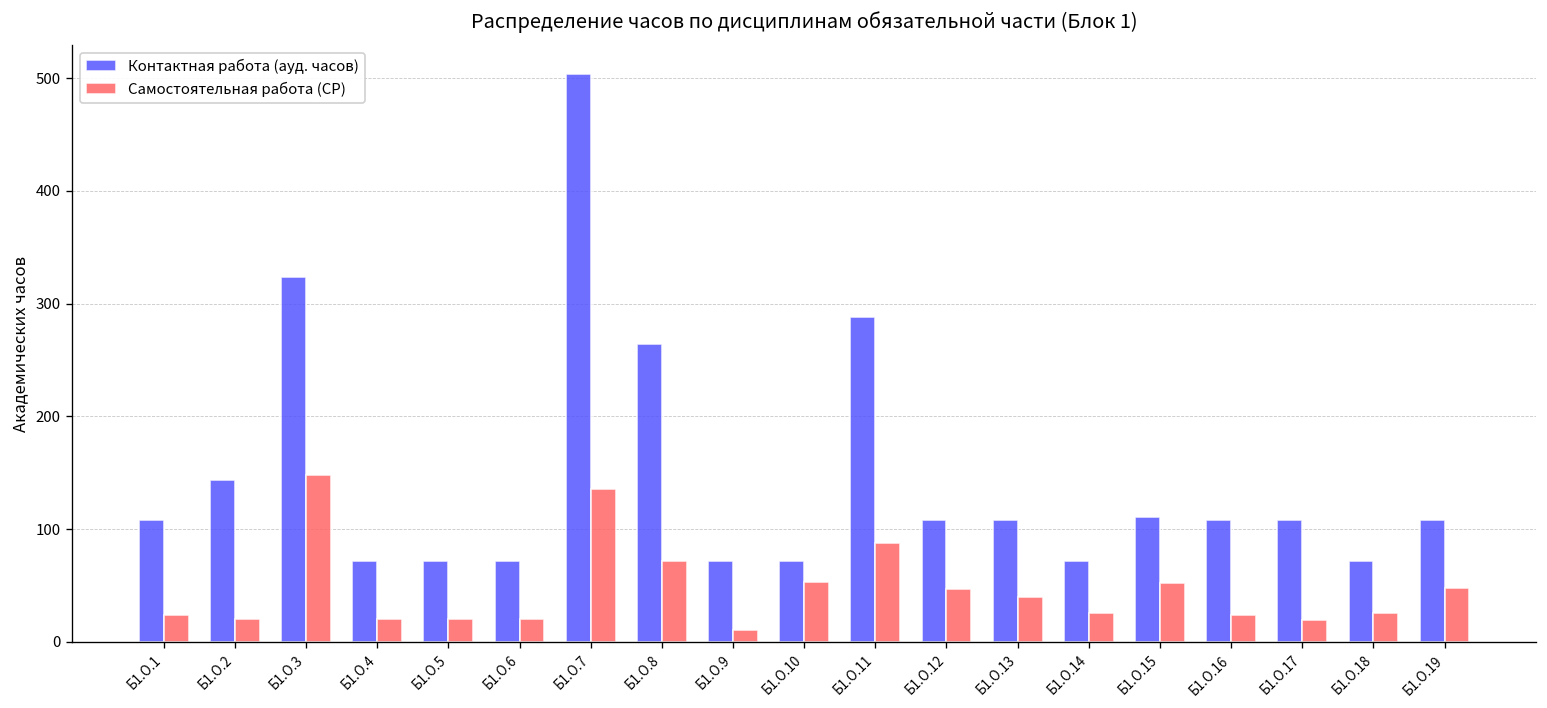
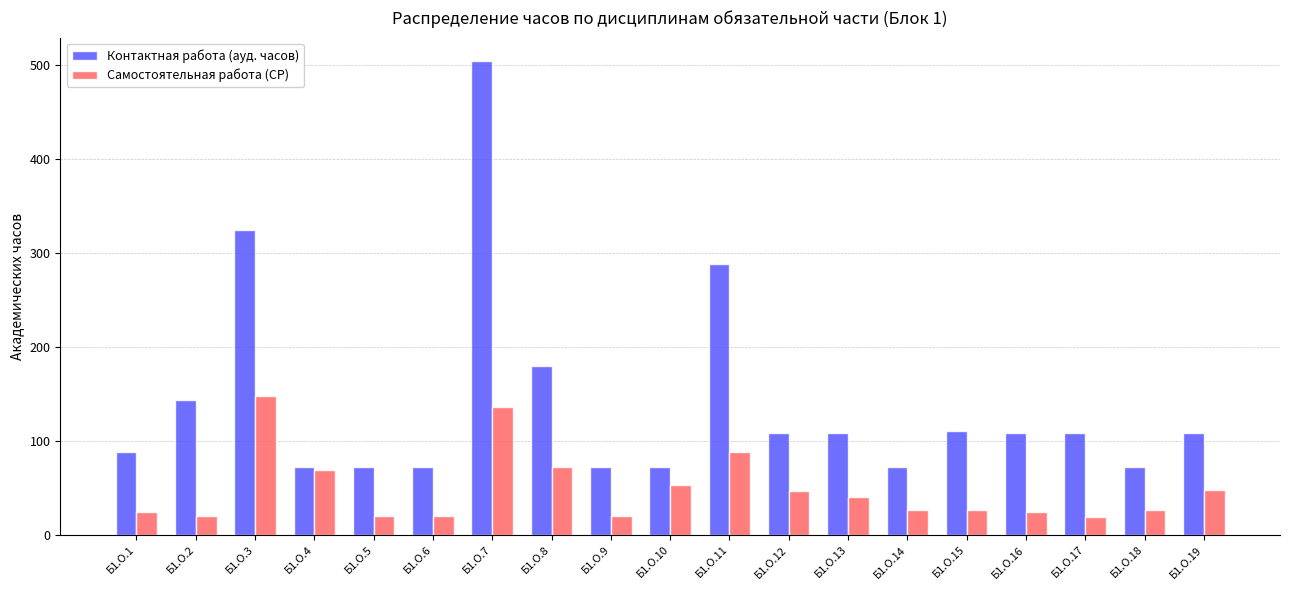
Контактная работа (ауд. часов), Б1.О.1: 110 -> 90
Самостоятельная работа (СР), Б1.О.4: 20 -> 70
Контактная работа (ауд. часов), Б1.О.8: 260 -> 180
Самостоятельная работа (СР), Б1.О.9: 10 -> 20
Самостоятельная работа (СР), Б1.О.15: 50 -> 30
